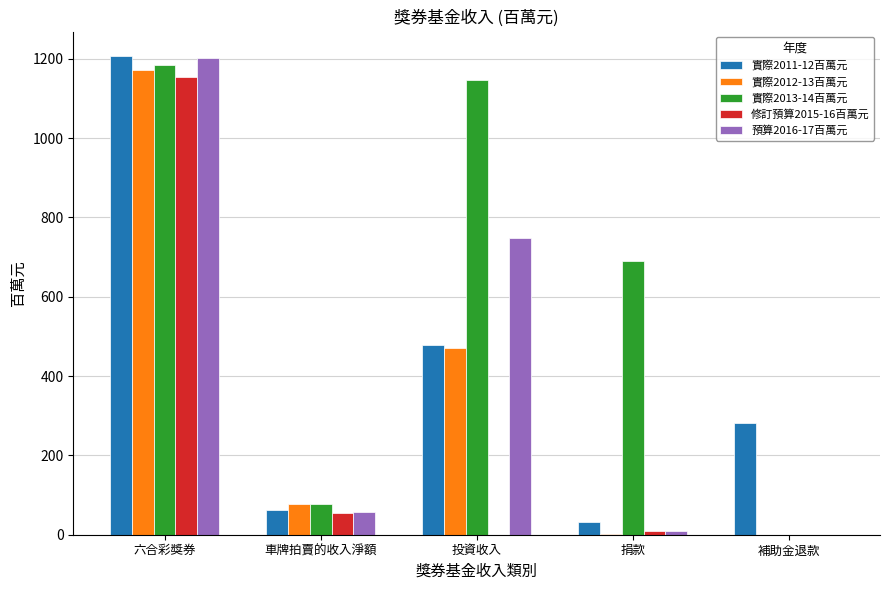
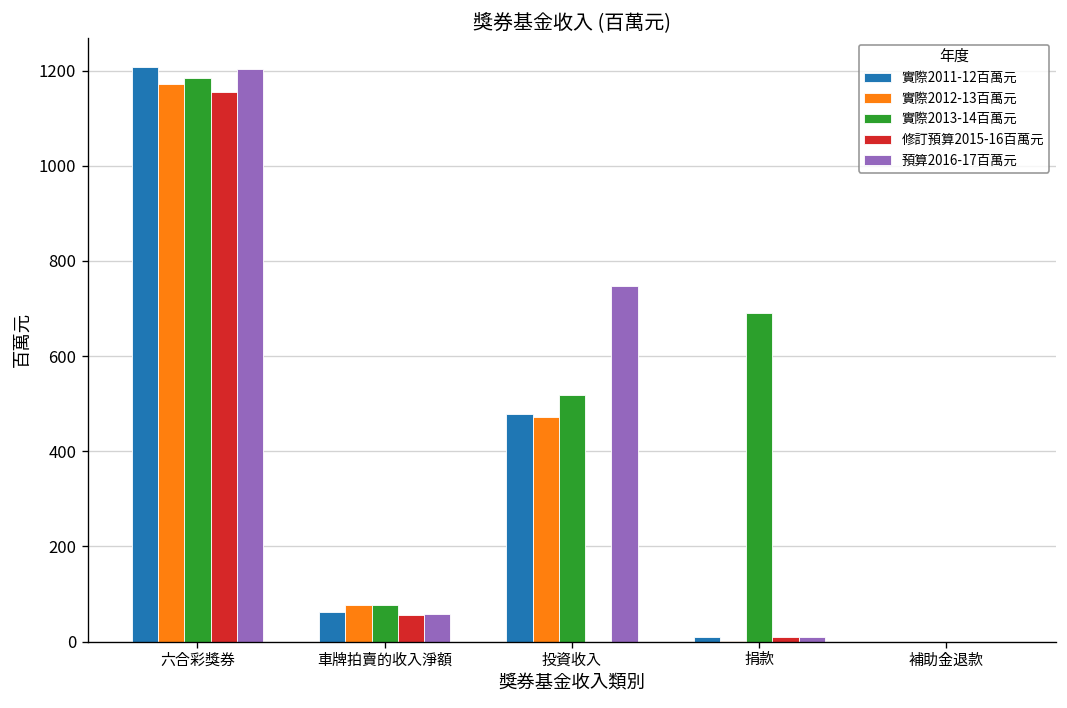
實際2013-14百萬元, 投資收入: 1150 -> 520
實際2011-12百萬元, 捐款: 30 -> 10
實際2011-12百萬元, 補助金退款: 280 -> 0
